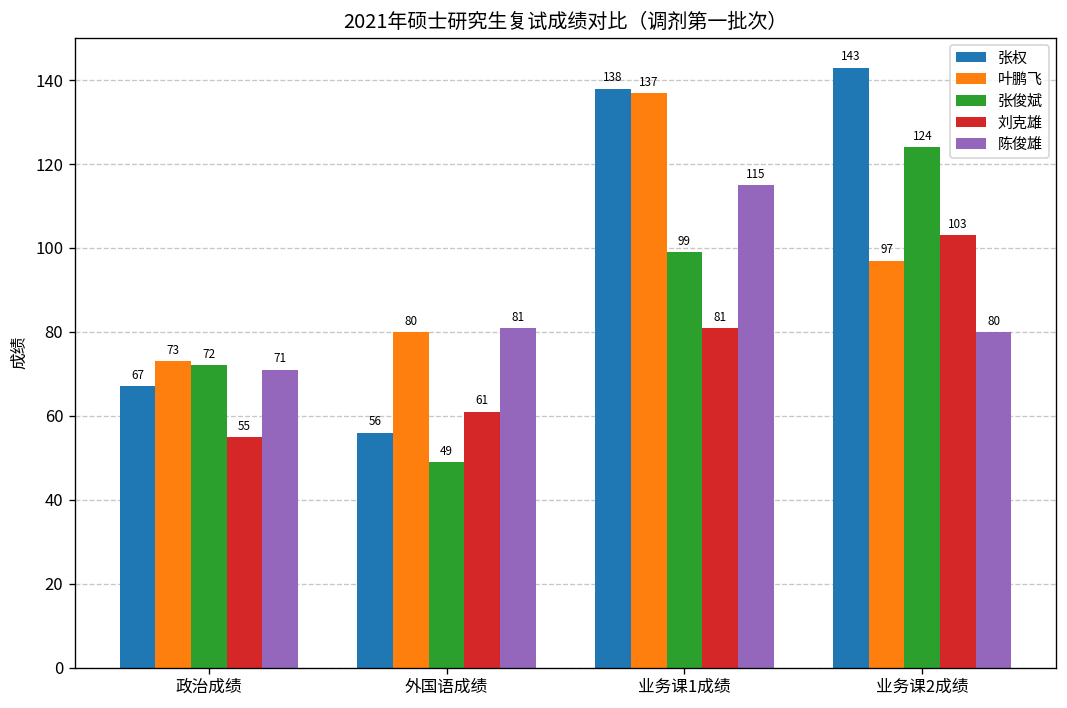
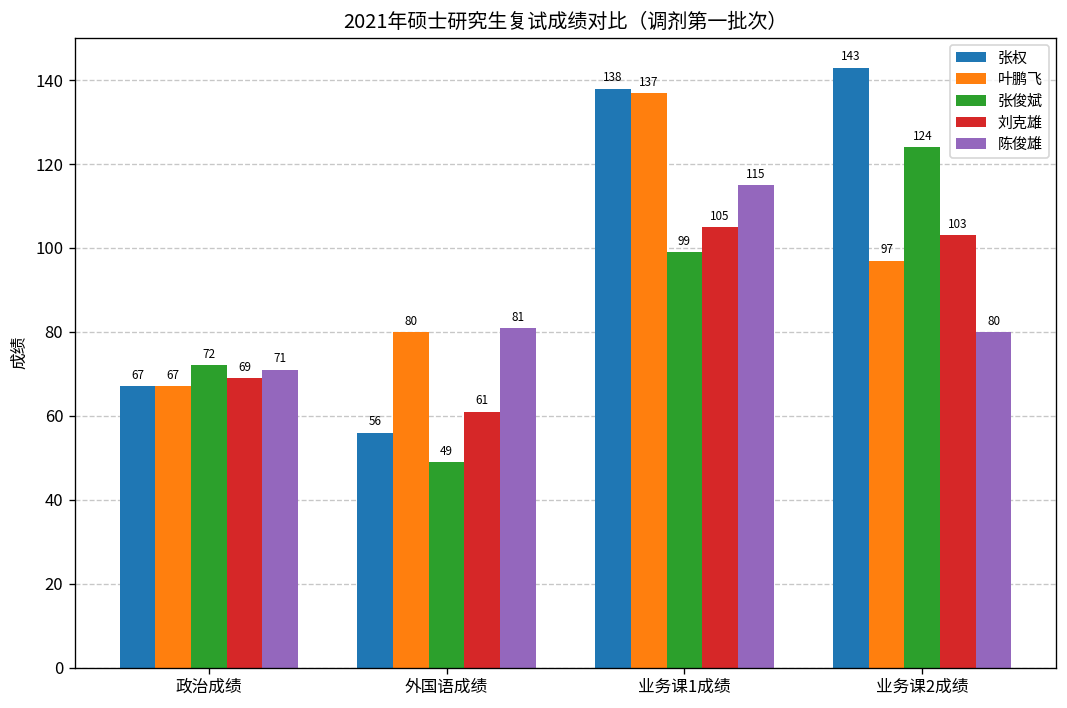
叶鹏飞, 政治成绩: 73 -> 67
刘克雄, 政治成绩: 55 -> 69
刘克雄, 业务课1成绩: 81 -> 105
